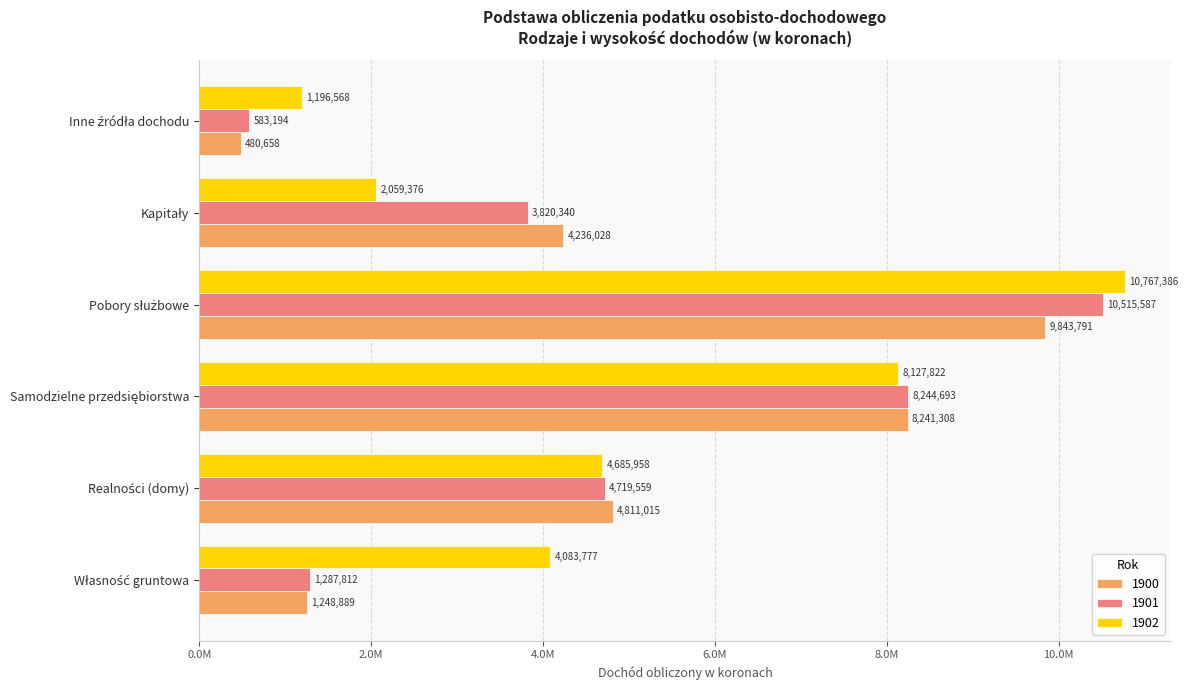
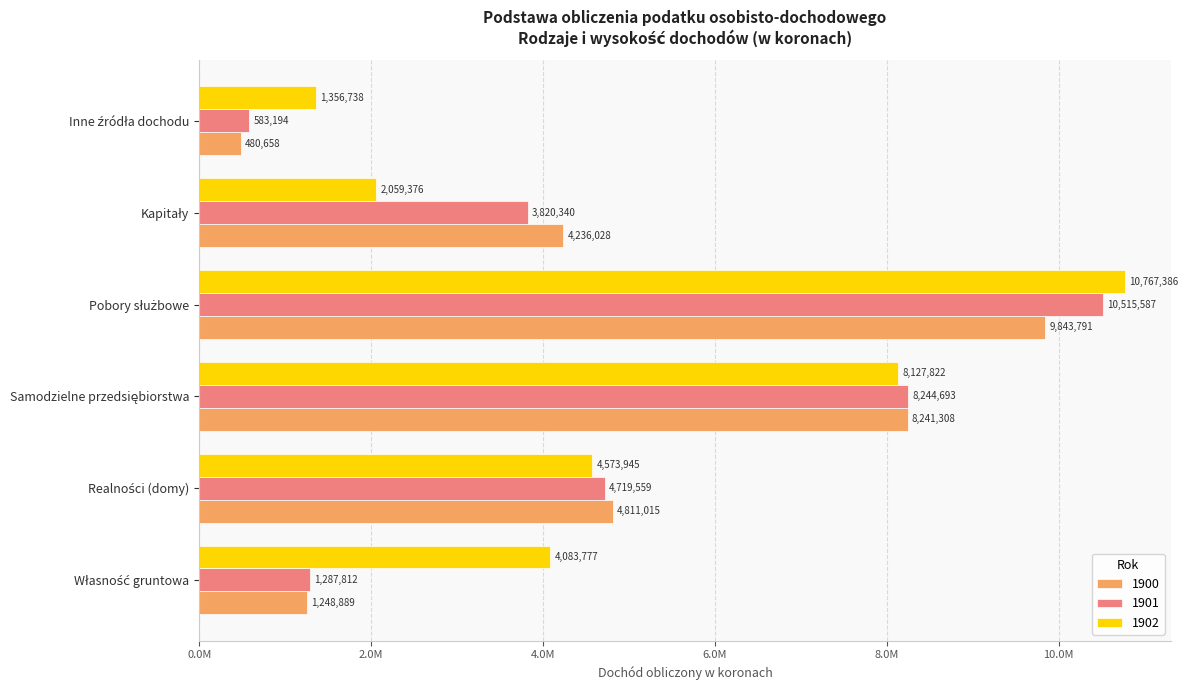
1902, Inne źródła dochodu: 1,196,568 -> 1,356,738
1902, Realności (domy): 4,685,958 -> 4,573,945
